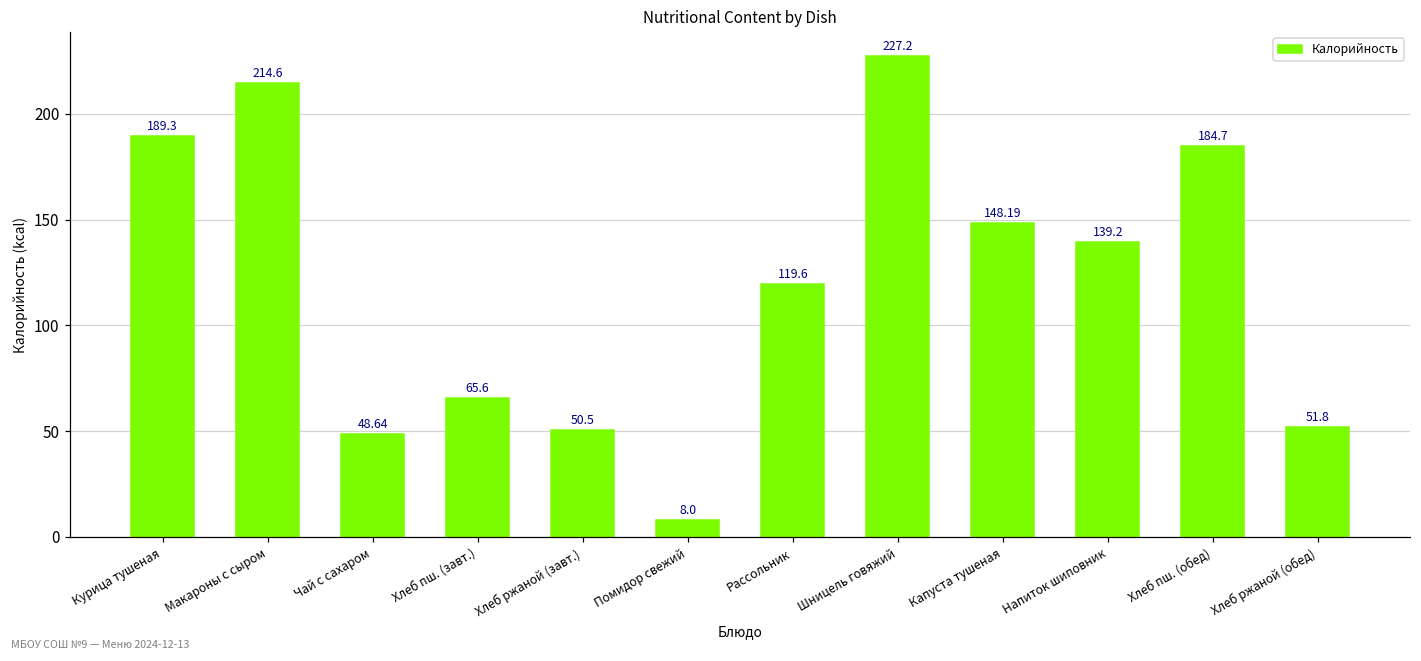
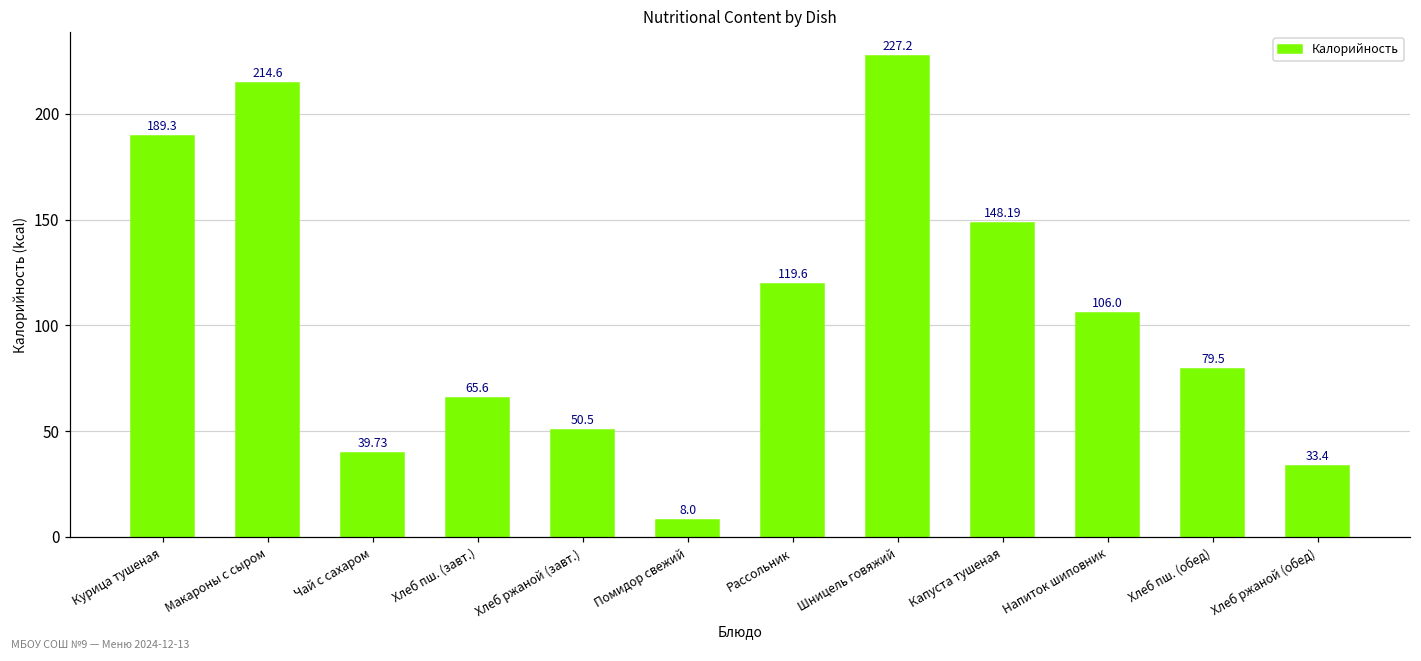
Чай с сахаром: 48.64 -> 39.73
Напиток шиповник: 139.2 -> 106.0
Хлеб пш. (обед): 184.7 -> 79.5
Хлеб ржаной (обед): 51.8 -> 33.4
